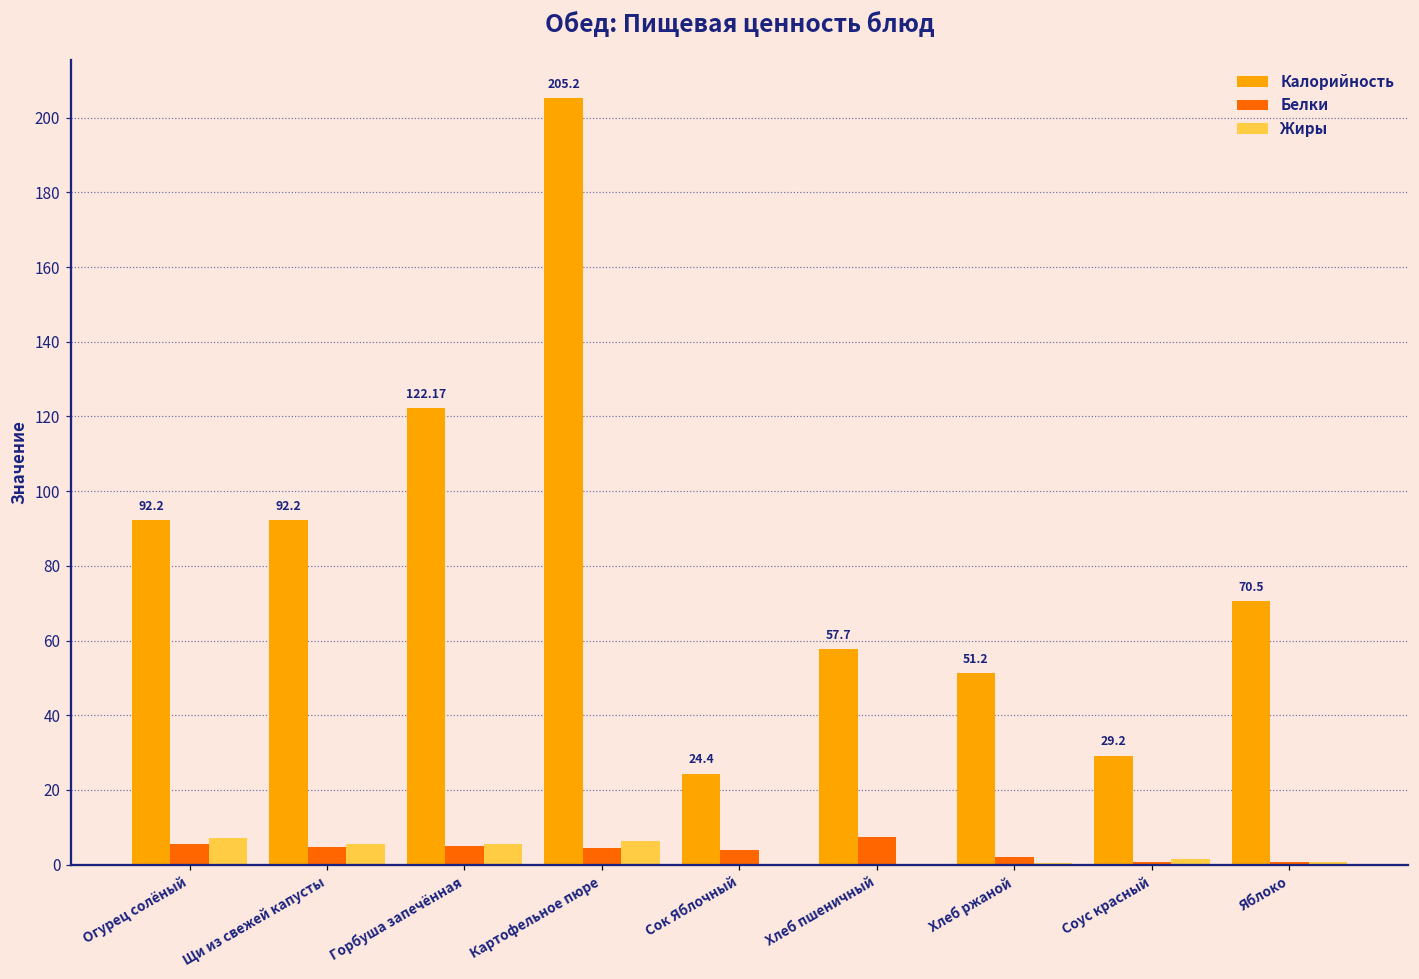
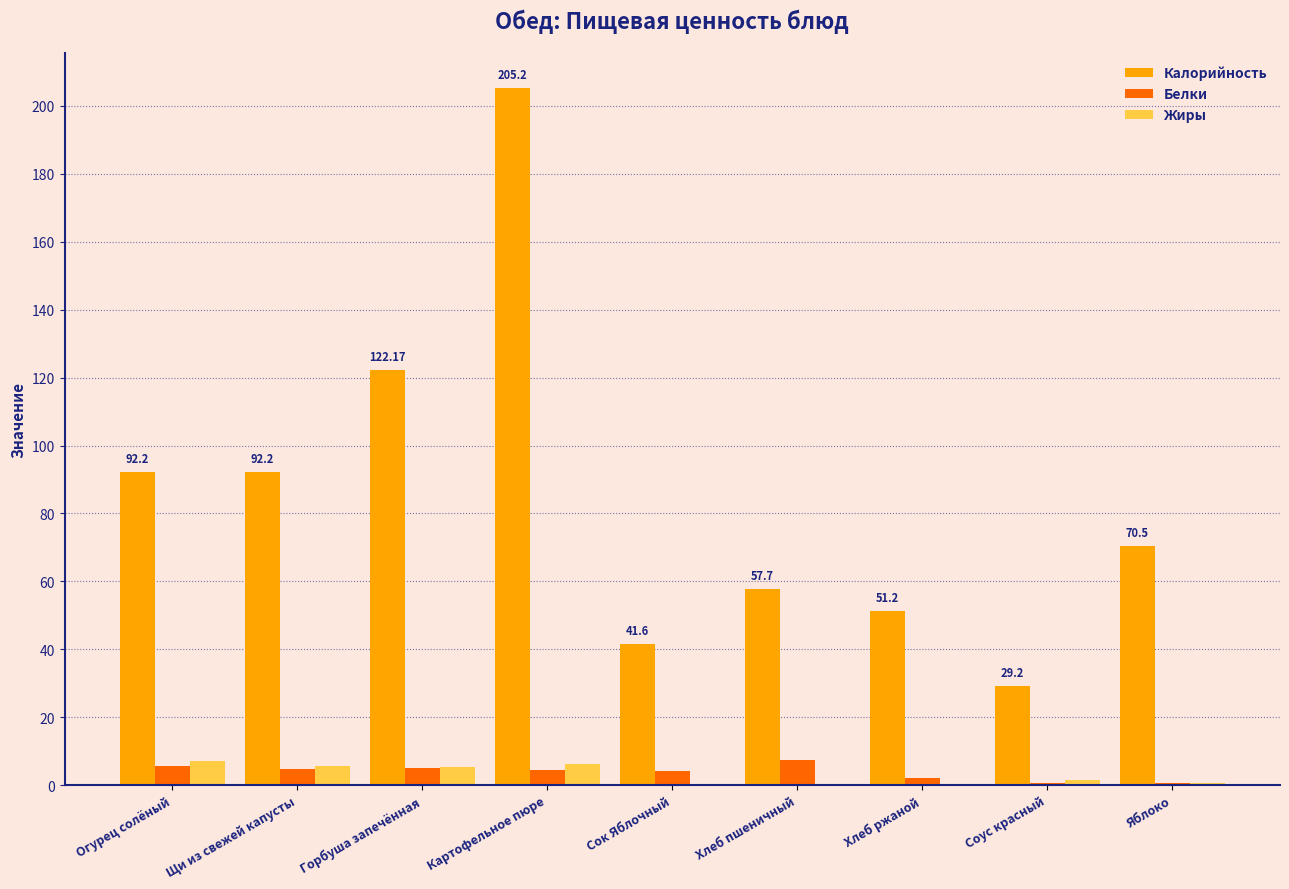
Калорийность, Сок Яблочный: 24.4 -> 41.6
